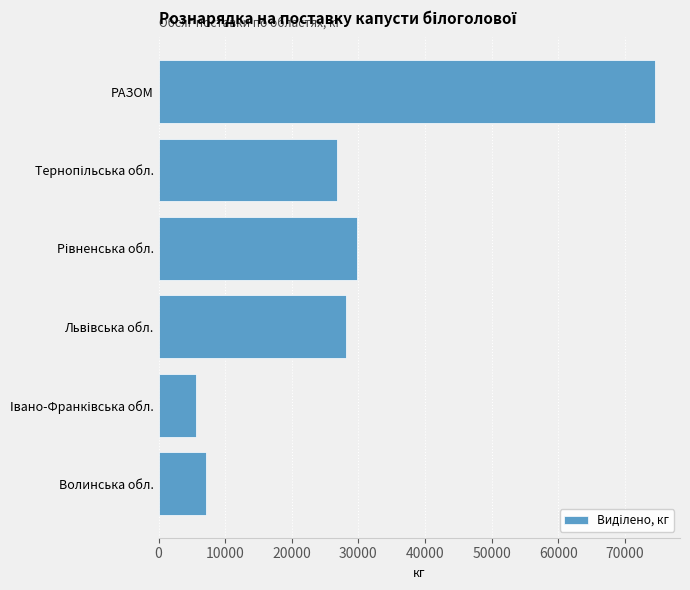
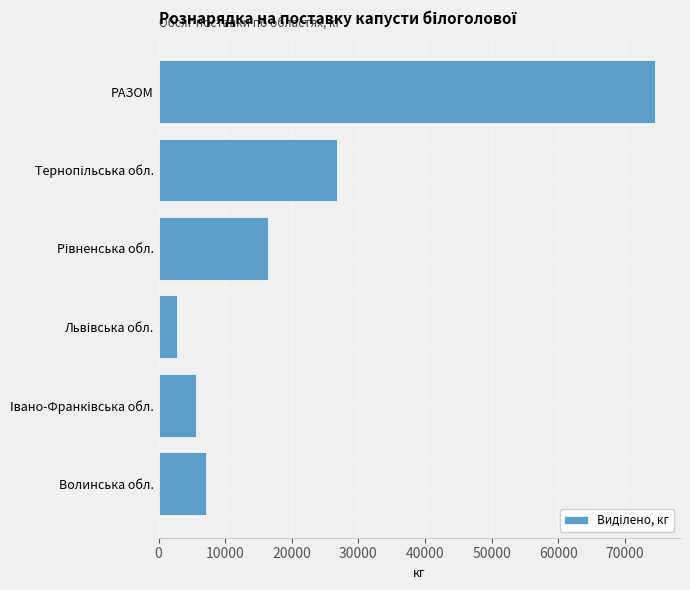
Рівненська обл.: 30000 -> 16000
Львівська обл.: 28000 -> 3000
